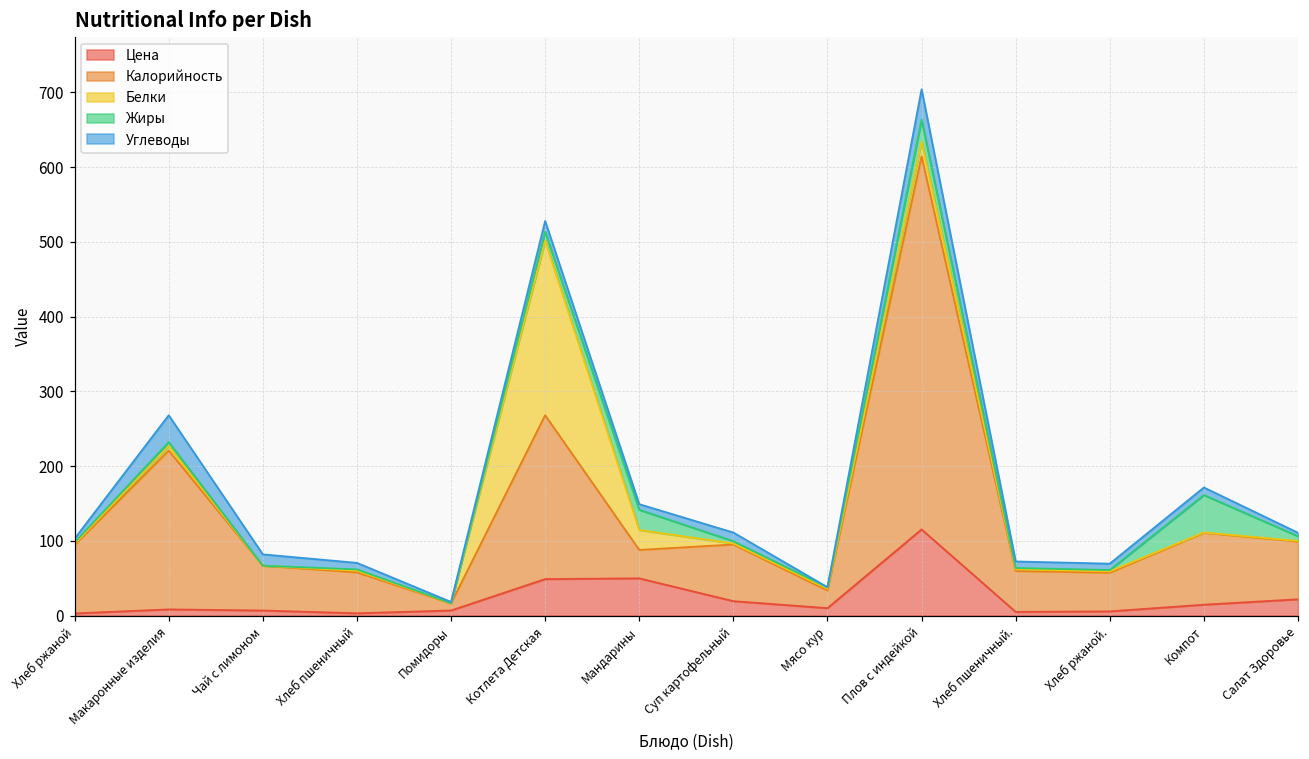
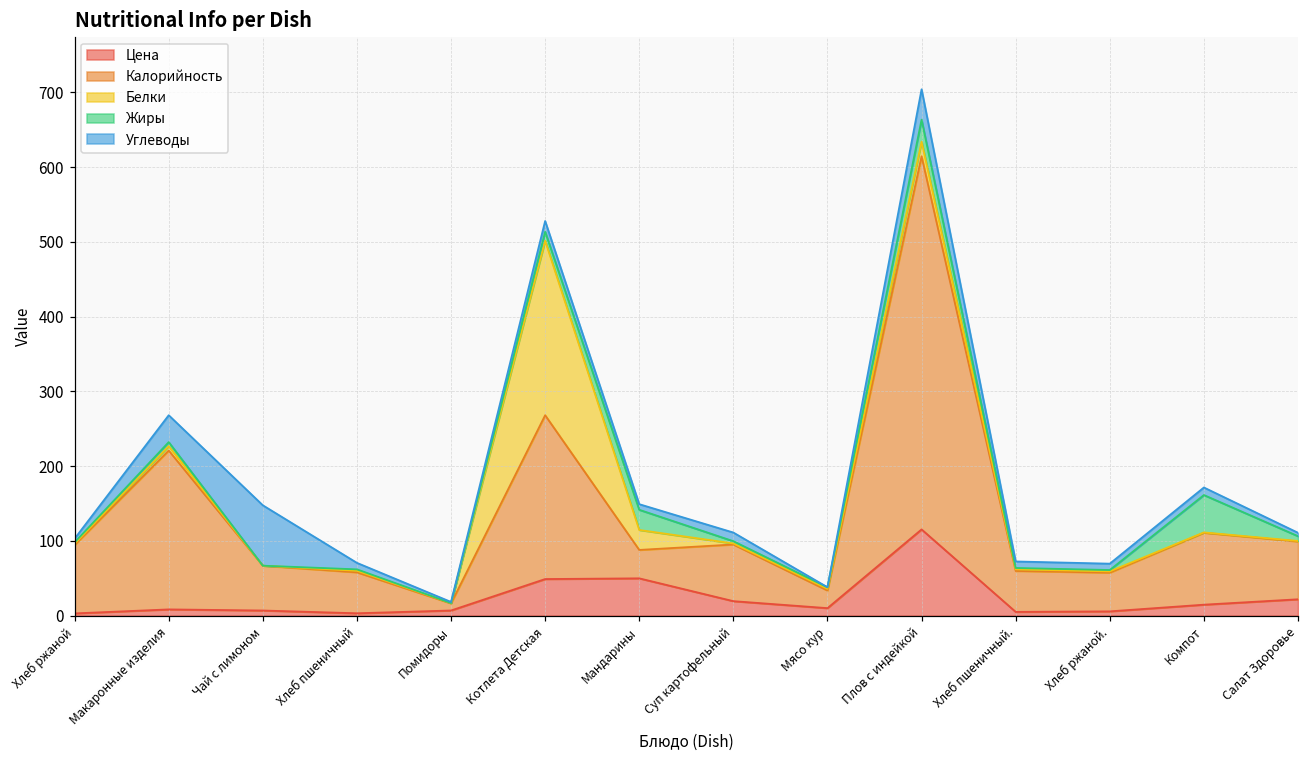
Углеводы, Чай с лимоном: 20 -> 80
